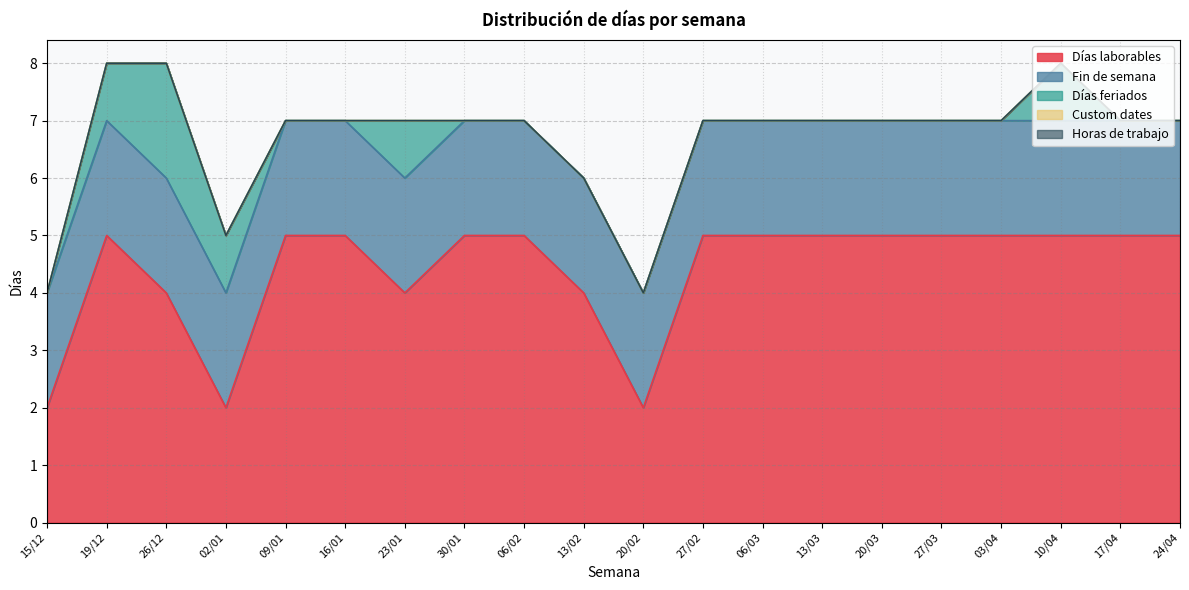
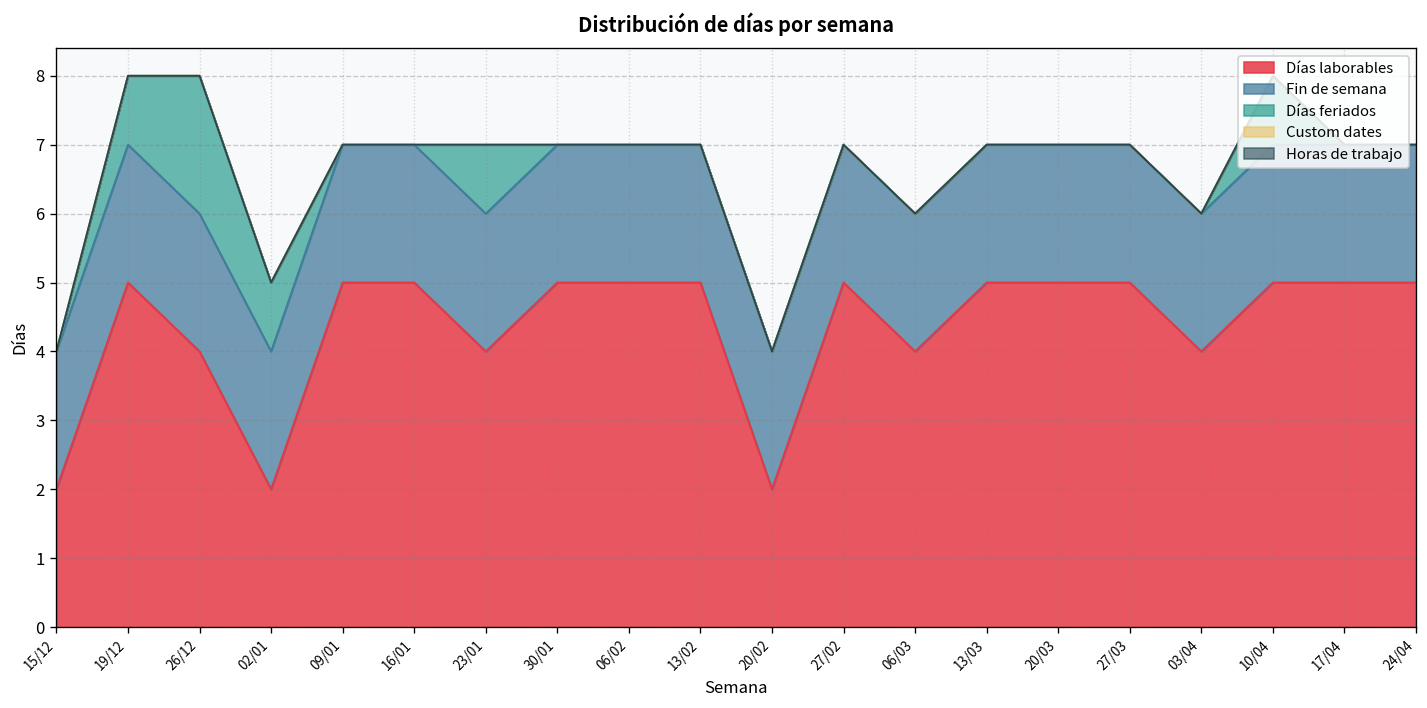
Días laborables, 13/02: 4 -> 5
Días laborables, 06/03: 5 -> 4
Días laborables, 03/04: 5 -> 4
